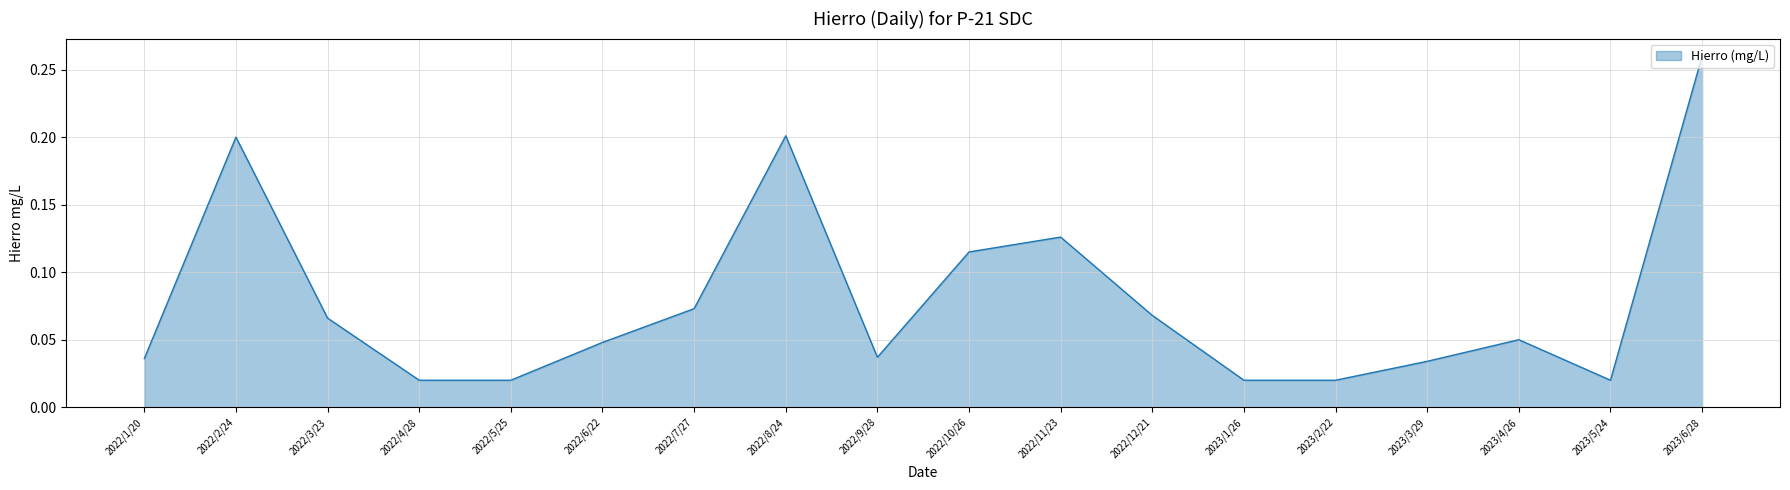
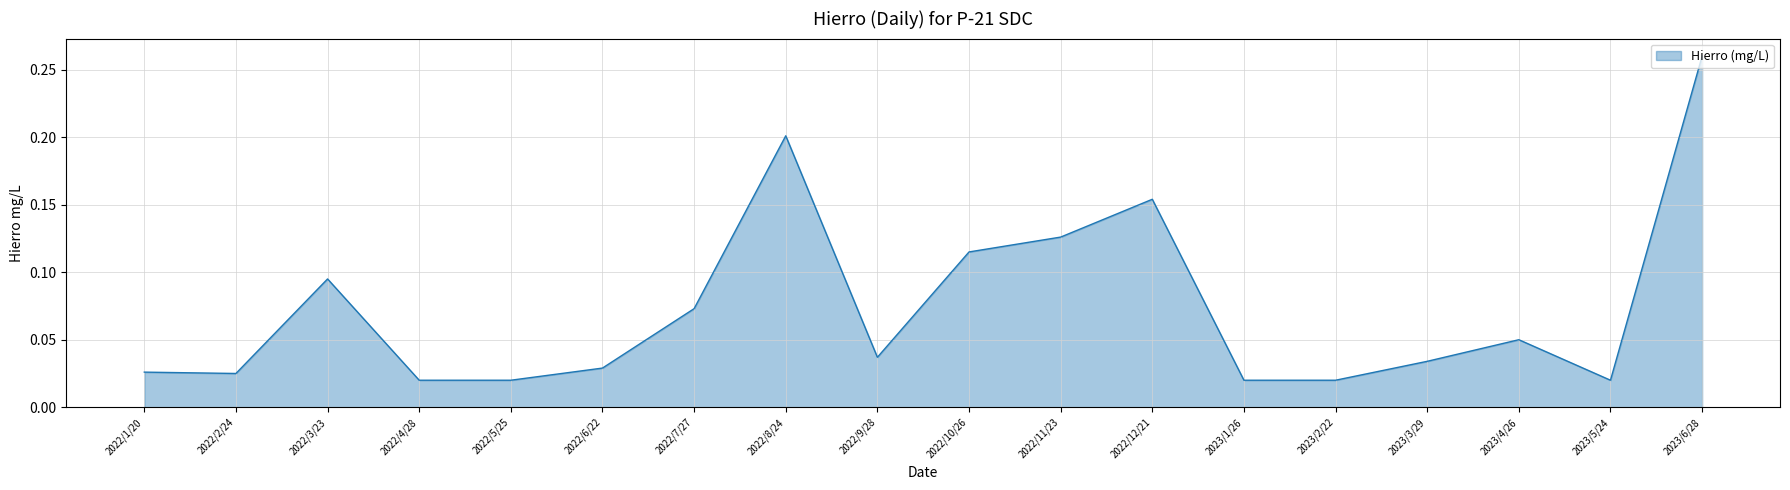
2022/1/20: 0.036 -> 0.026
2022/2/24: 0.200 -> 0.025
2022/3/23: 0.066 -> 0.095
2022/6/22: 0.048 -> 0.029
2022/12/21: 0.068 -> 0.154
